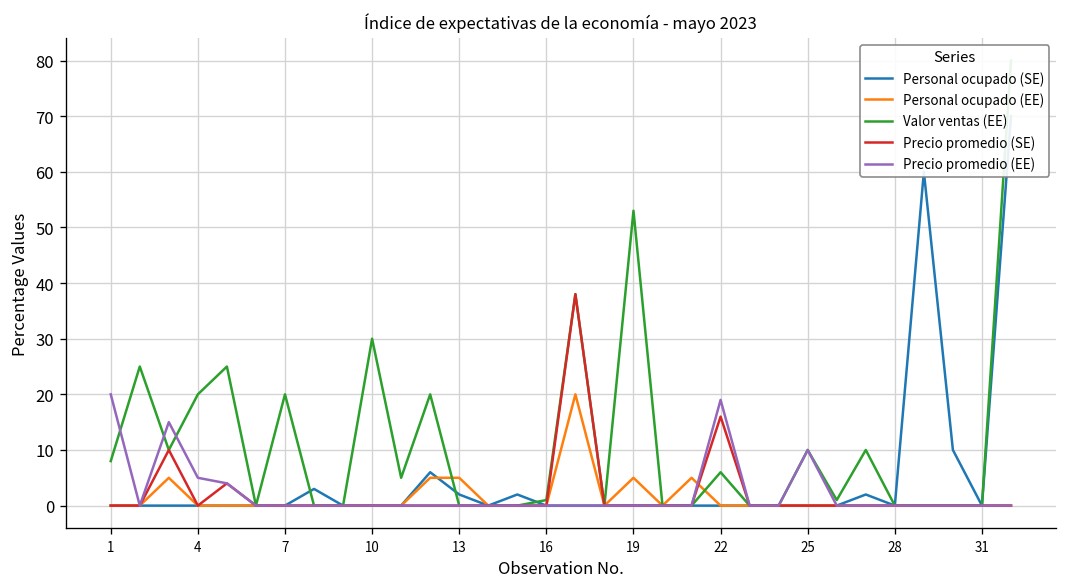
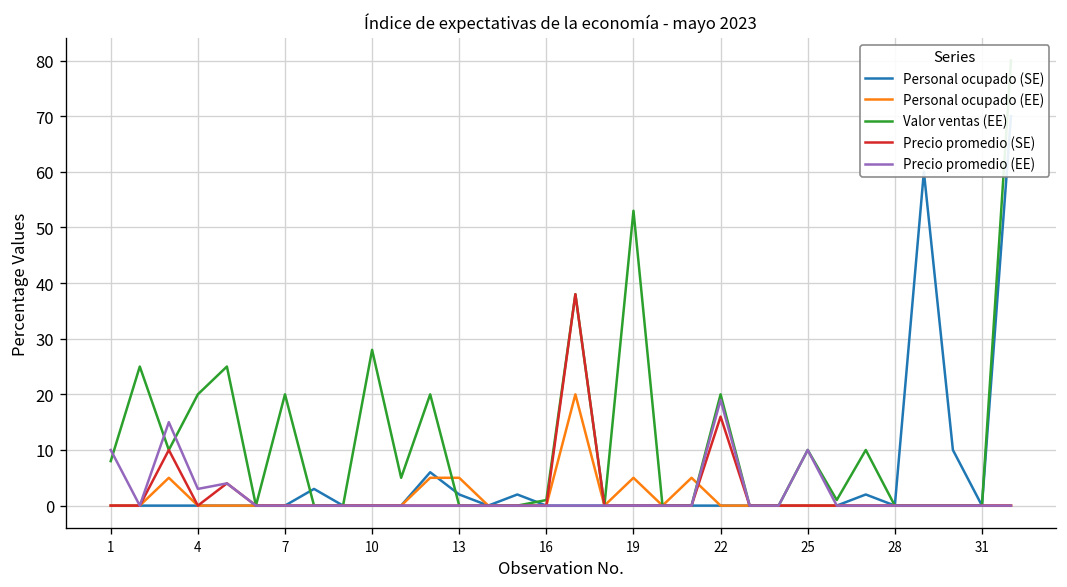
Precio promedio (EE), 1: 20 -> 10
Precio promedio (EE), 4: 5 -> 3
Valor ventas (EE), 10: 30 -> 28
Valor ventas (EE), 22: 6 -> 20
